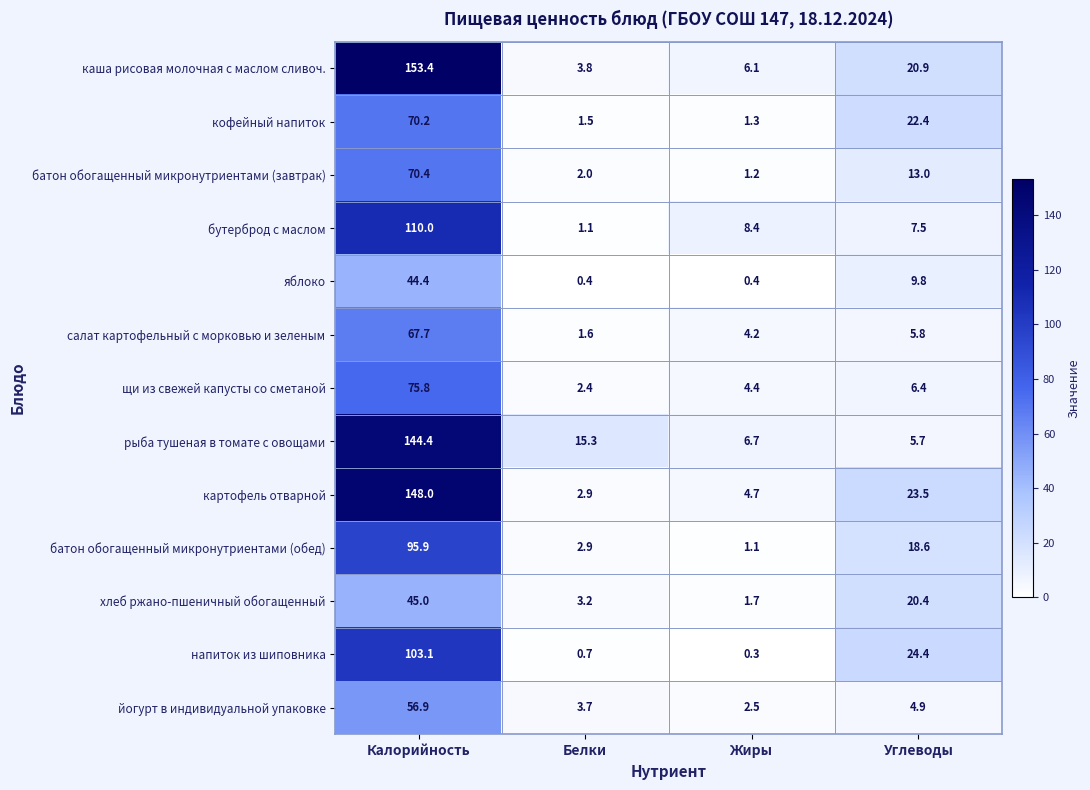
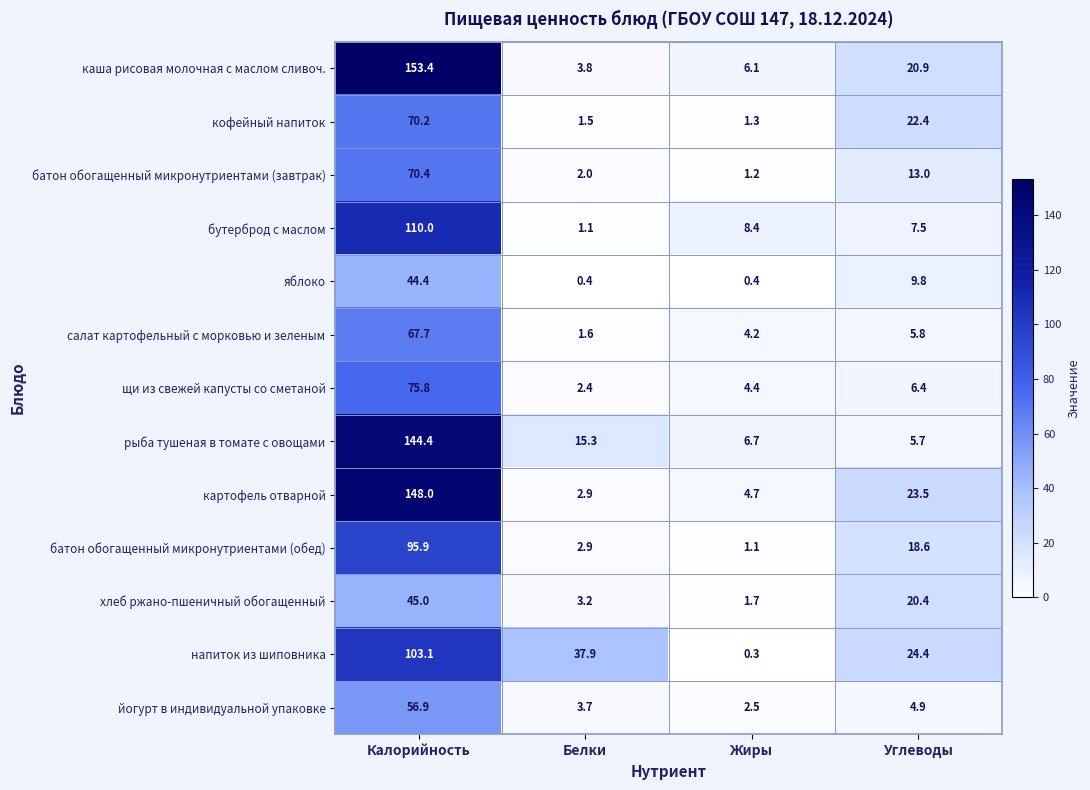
напиток из шиповника, Белки: 0.7 -> 37.9
